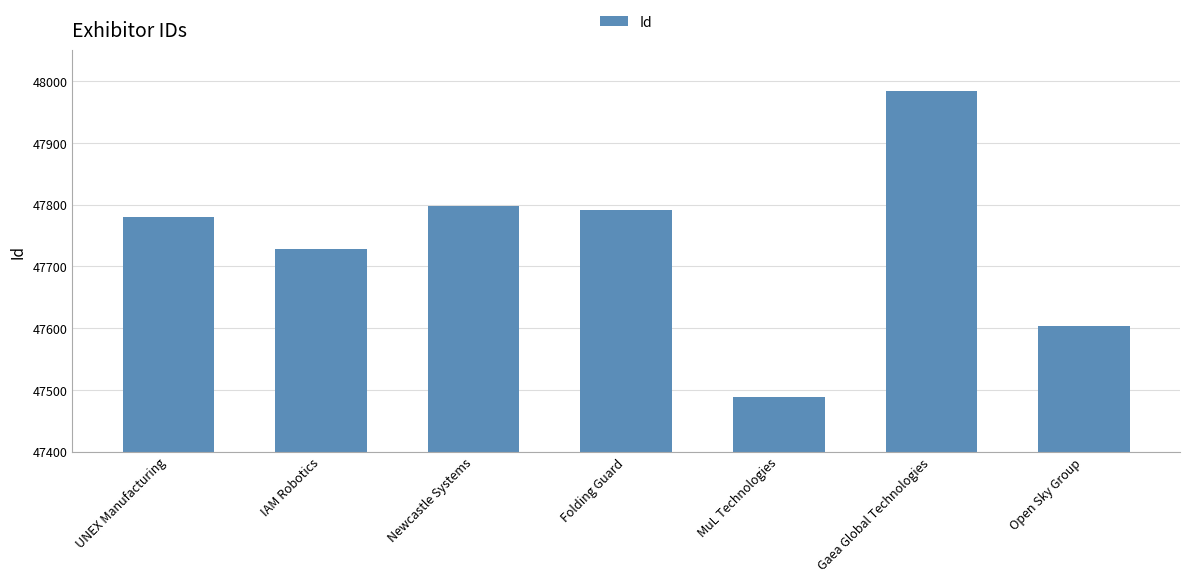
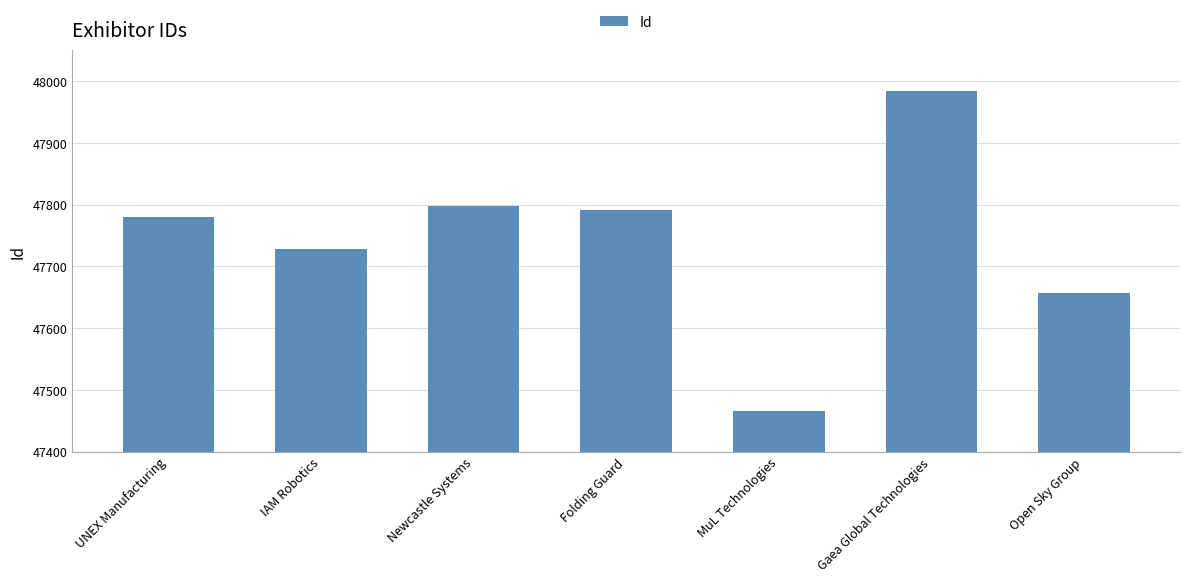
MuL Technologies: 47490 -> 47470
Open Sky Group: 47600 -> 47660
